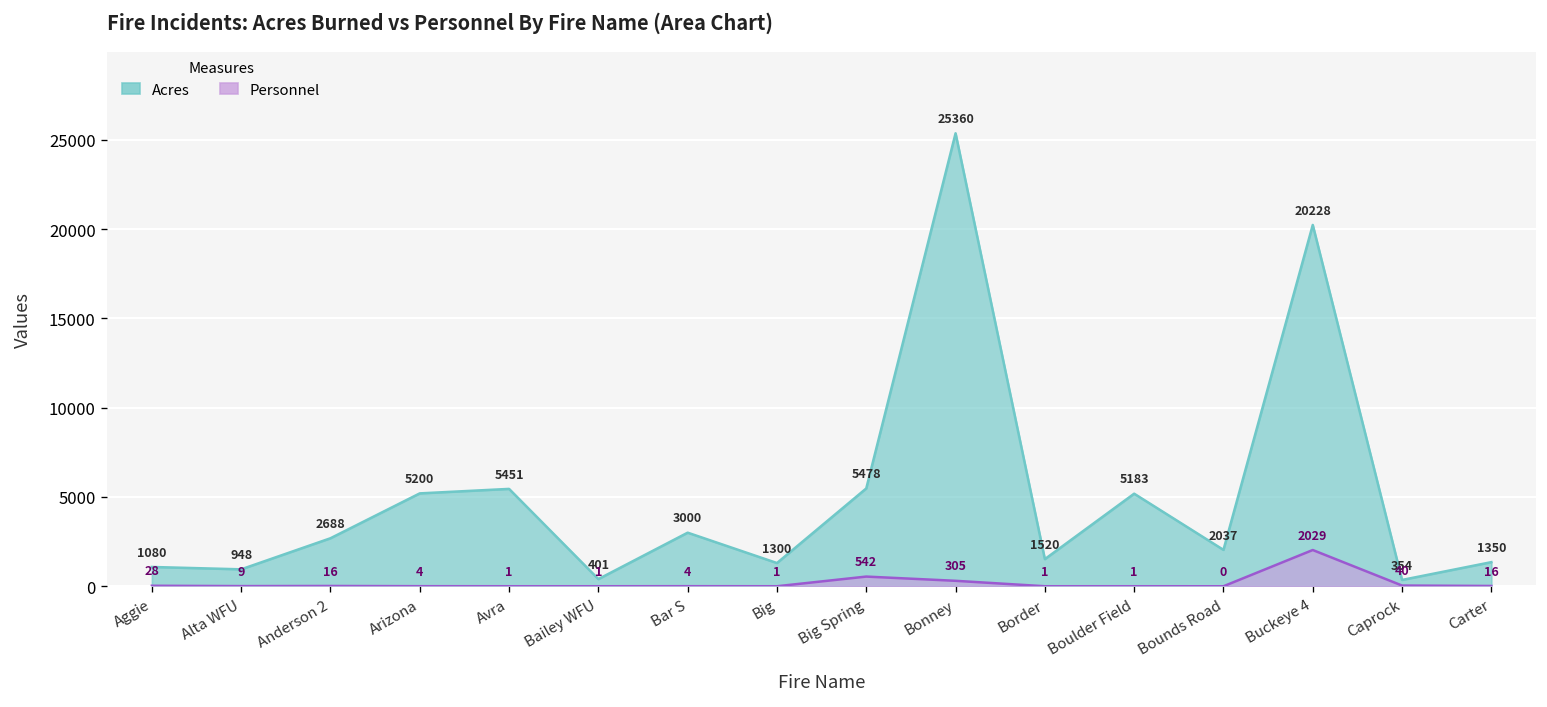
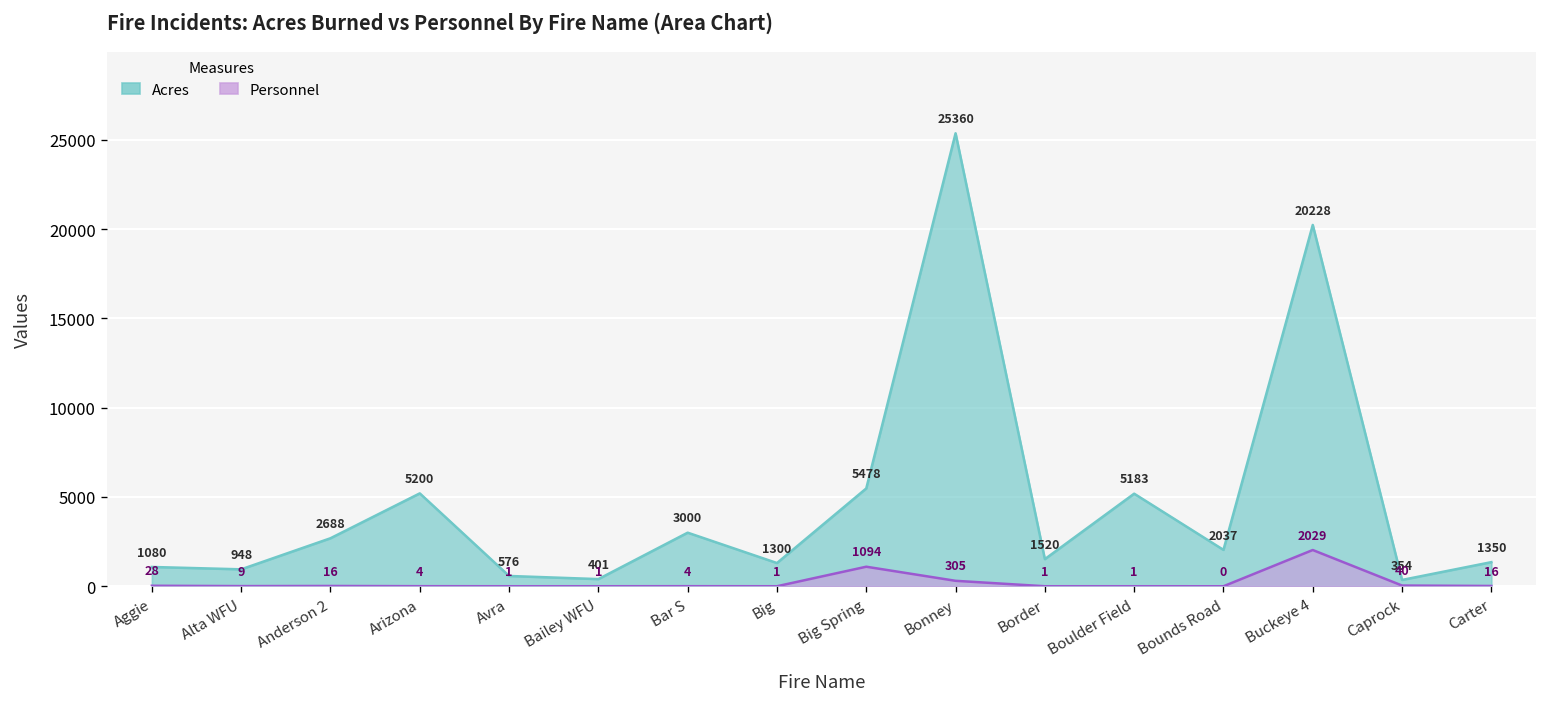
Acres, Avra: 5451 -> 576
Personnel, Big Spring: 542 -> 1094
